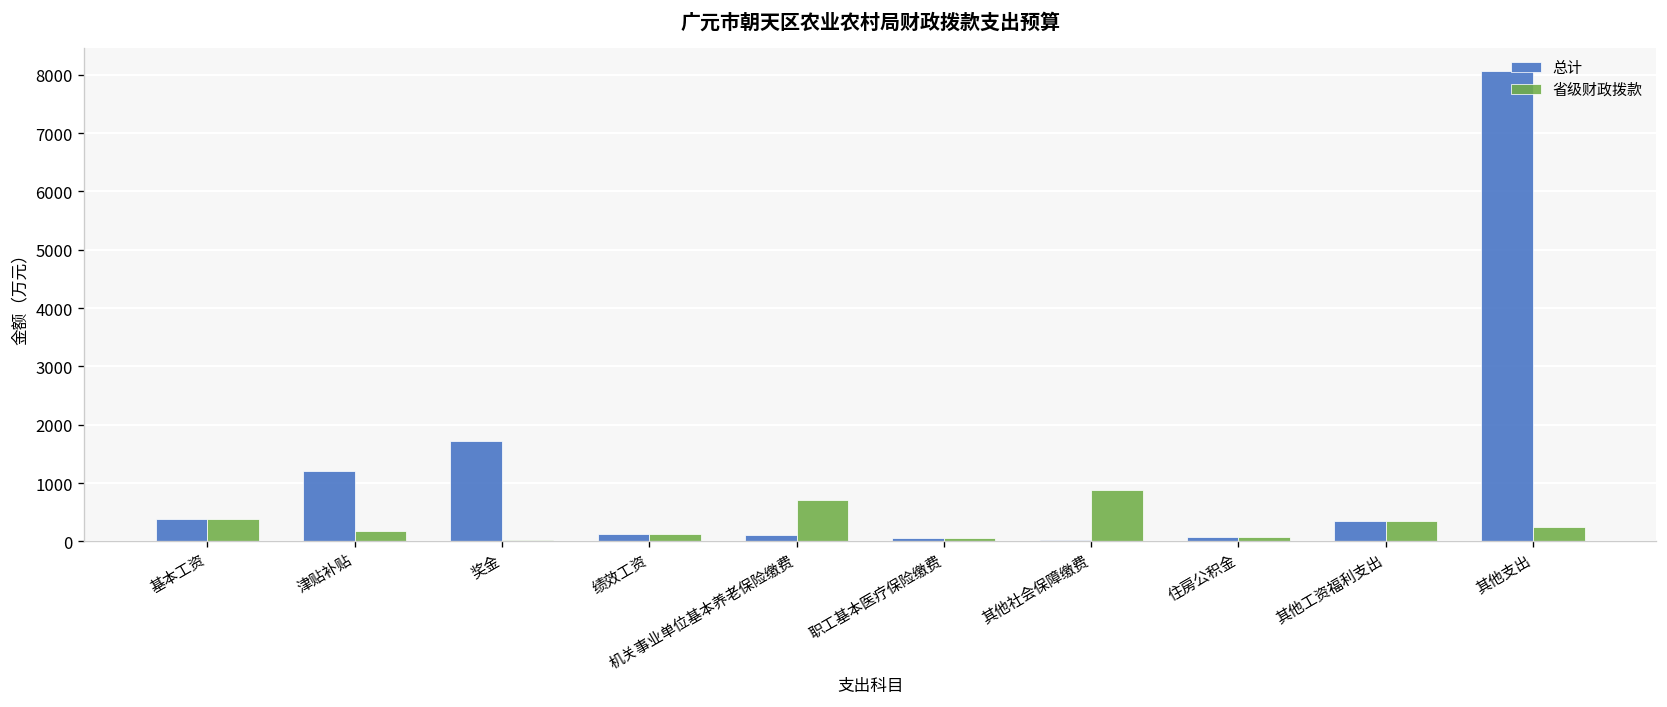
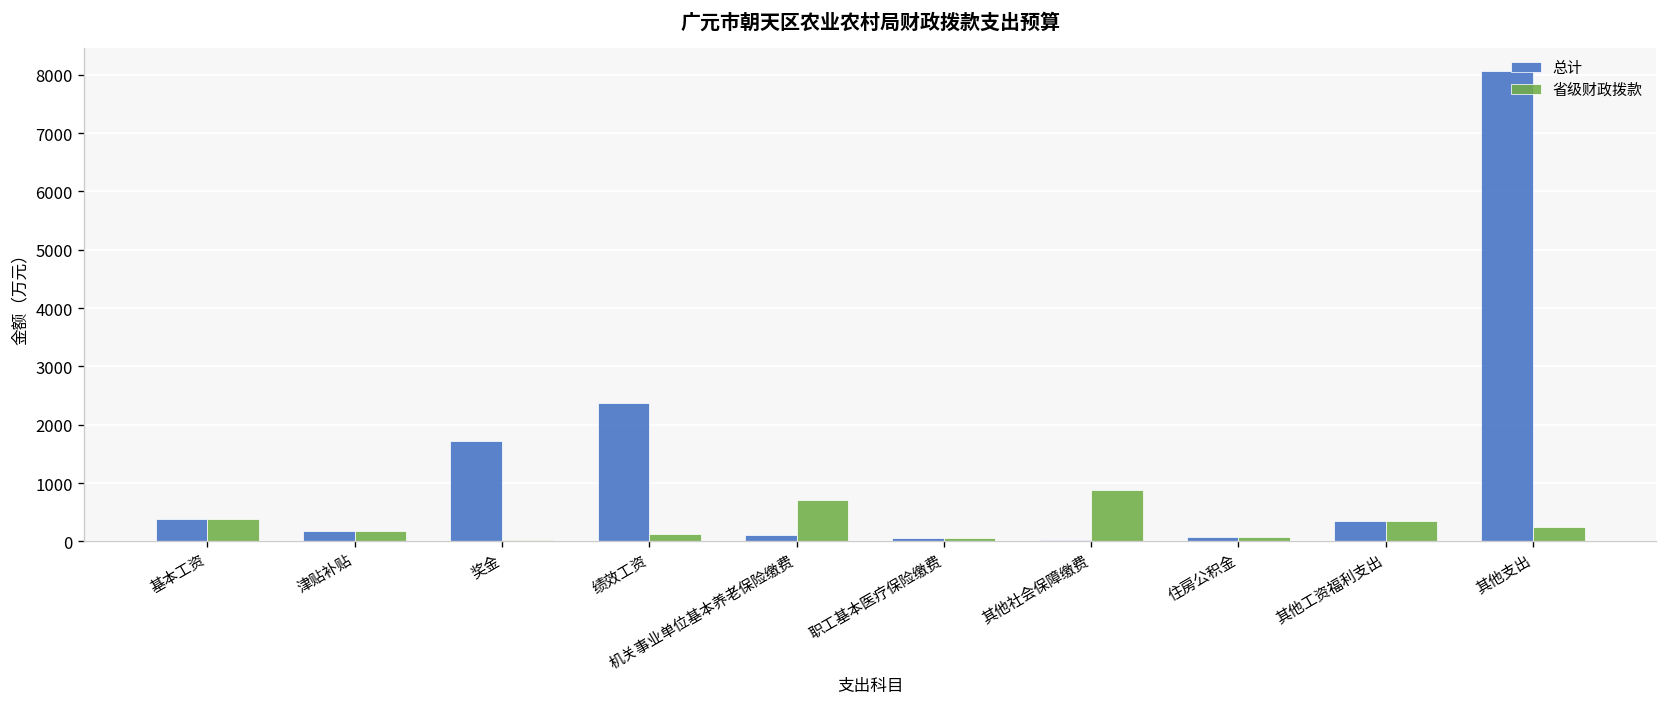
总计, 津贴补贴: 1200 -> 200
总计, 绩效工资: 100 -> 2400
